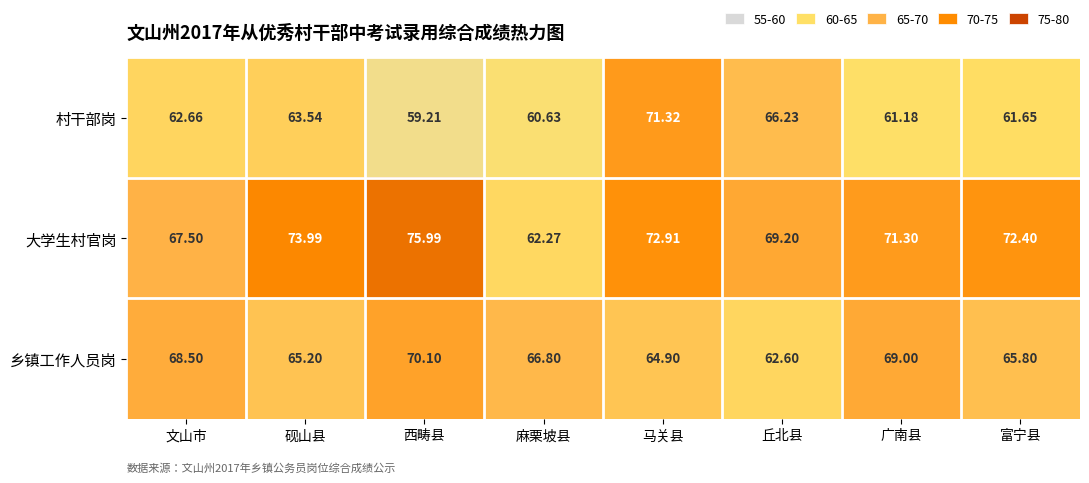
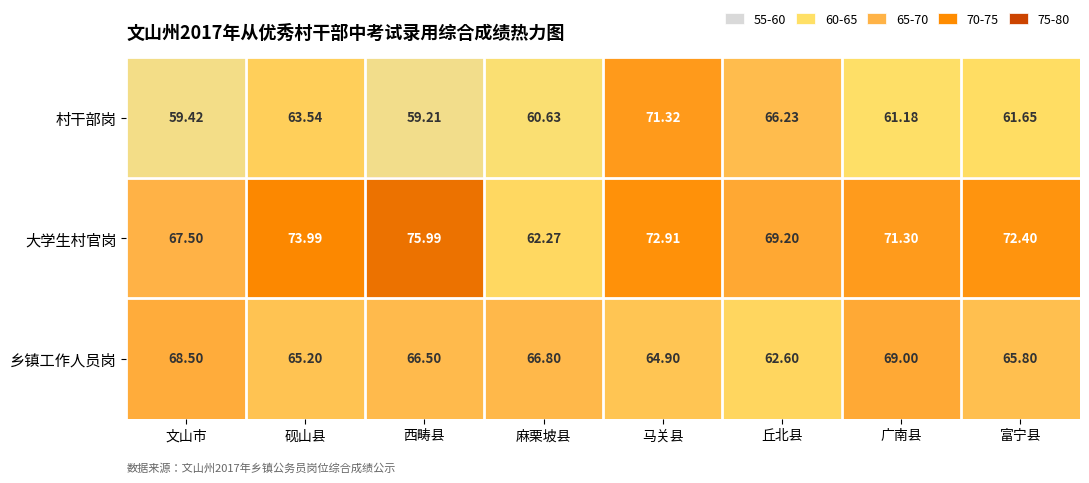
村干部岗, 文山市: 62.66 -> 59.42
乡镇工作人员岗, 西畴县: 70.10 -> 66.50
